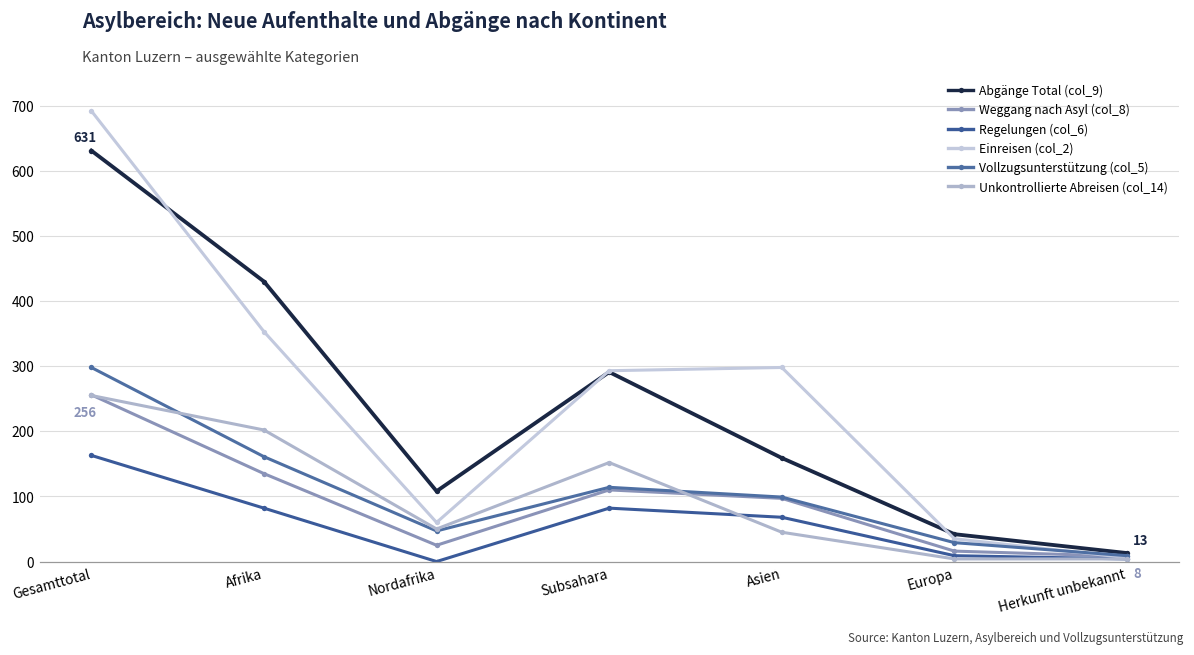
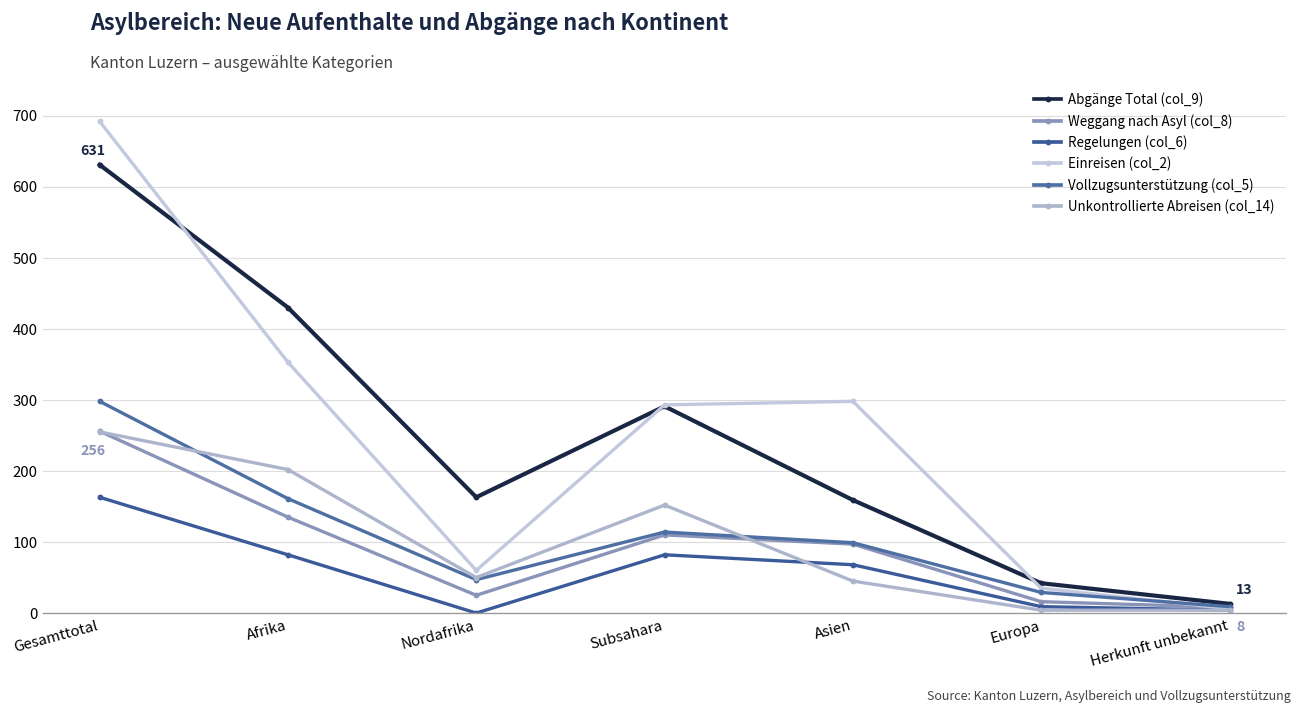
Abgänge Total (col_9), Nordafrika: 110 -> 160
